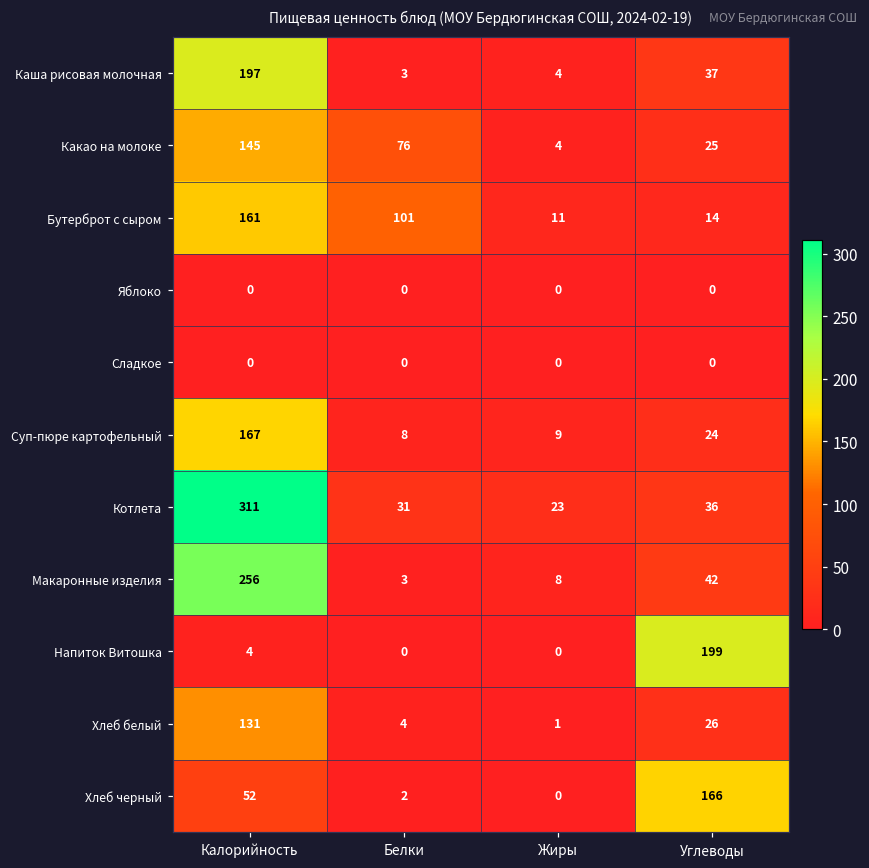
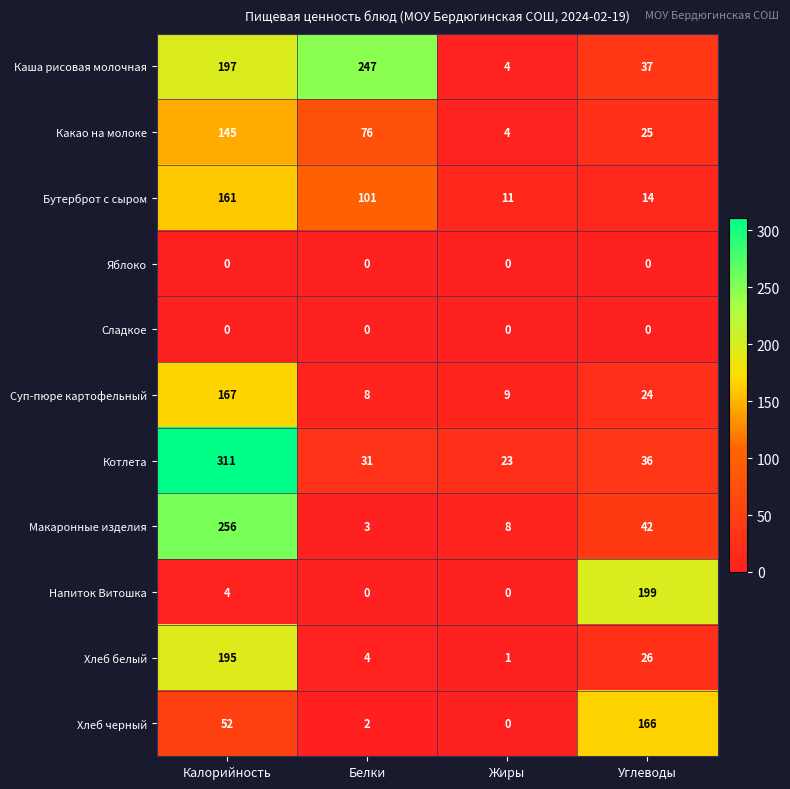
Каша рисовая молочная, Белки: 3 -> 247
Хлеб белый, Калорийность: 131 -> 195
